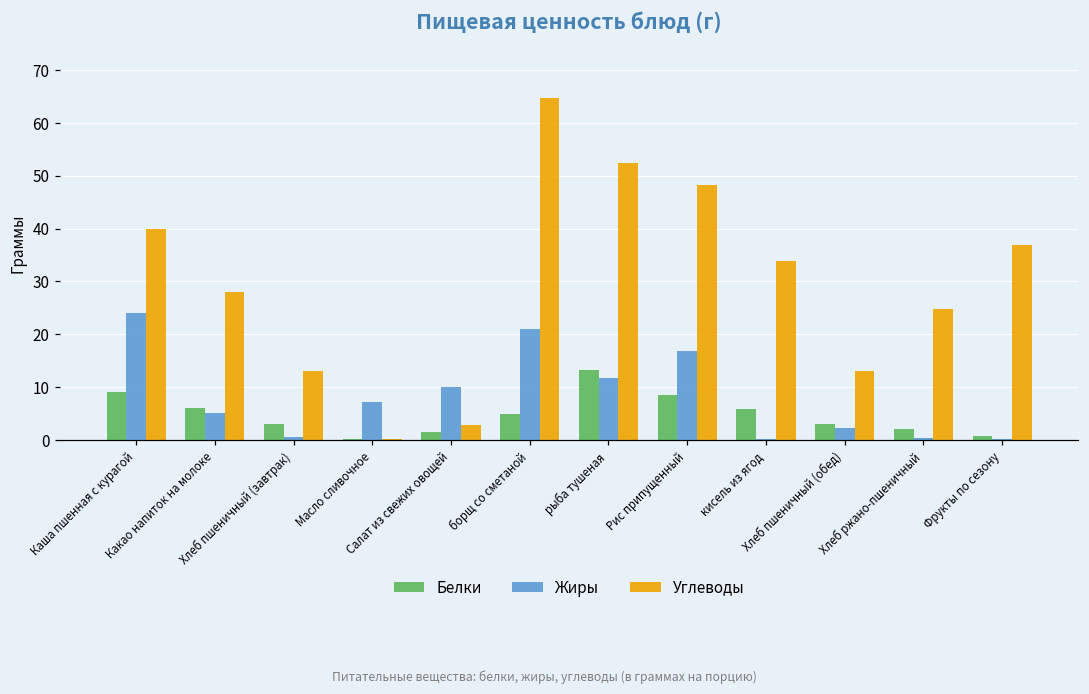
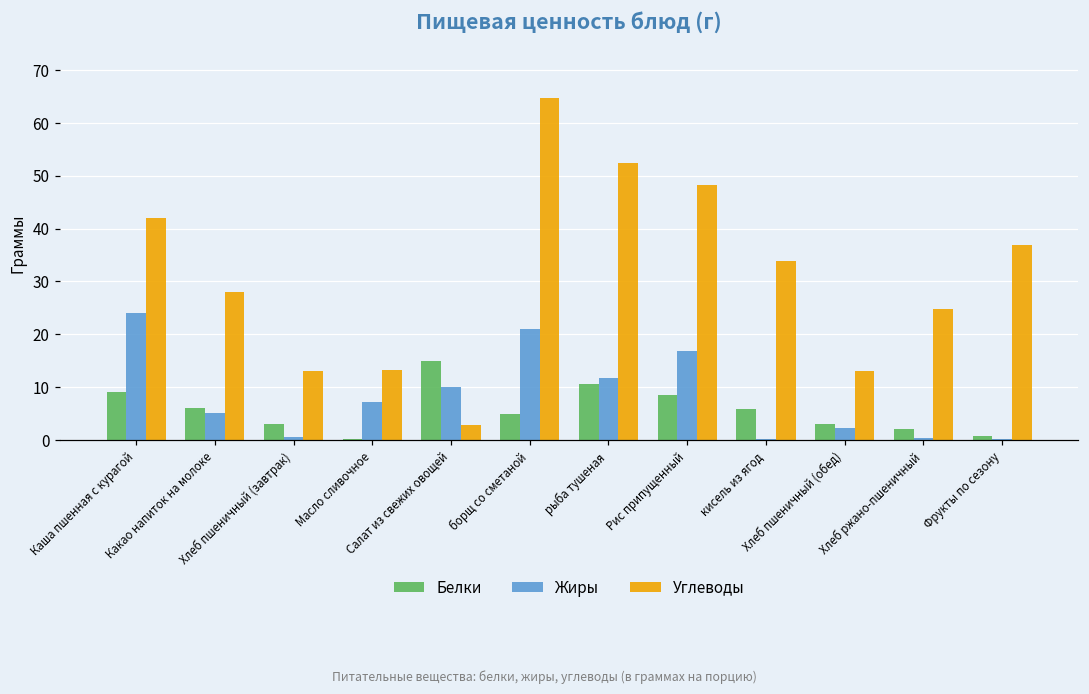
Углеводы, Каша пшенная с курагой: 40 -> 42
Углеводы, Масло сливочное: 0 -> 13
Белки, Салат из свежих овощей: 2 -> 15
Белки, рыба тушеная: 13 -> 10
